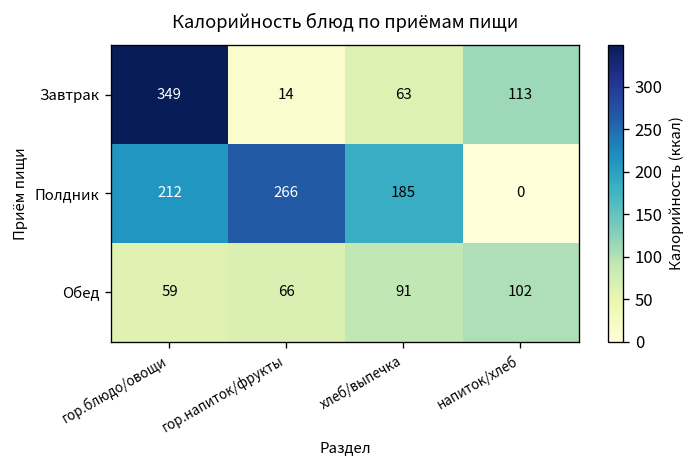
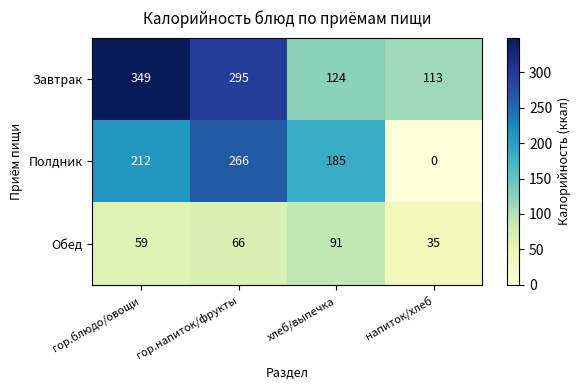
Завтрак, гор.напиток/фрукты: 14 -> 295
Завтрак, хлеб/выпечка: 63 -> 124
Обед, напиток/хлеб: 102 -> 35
